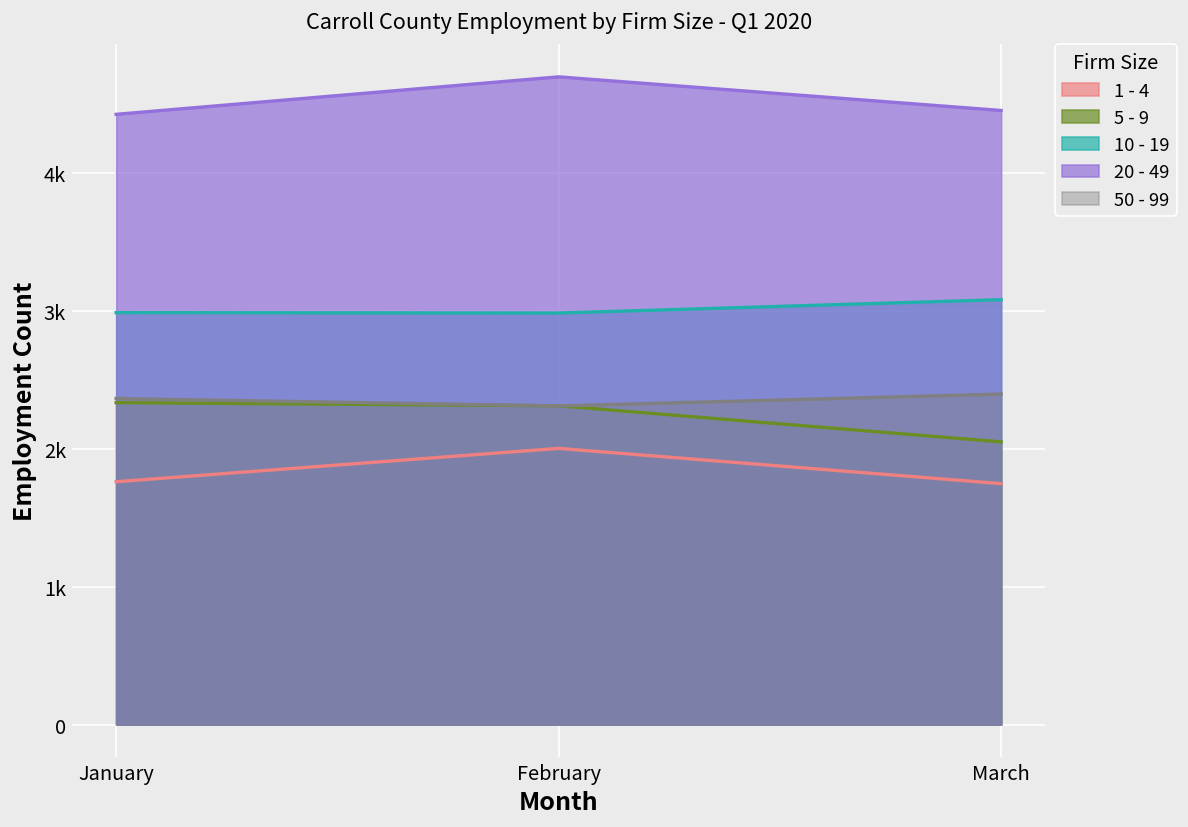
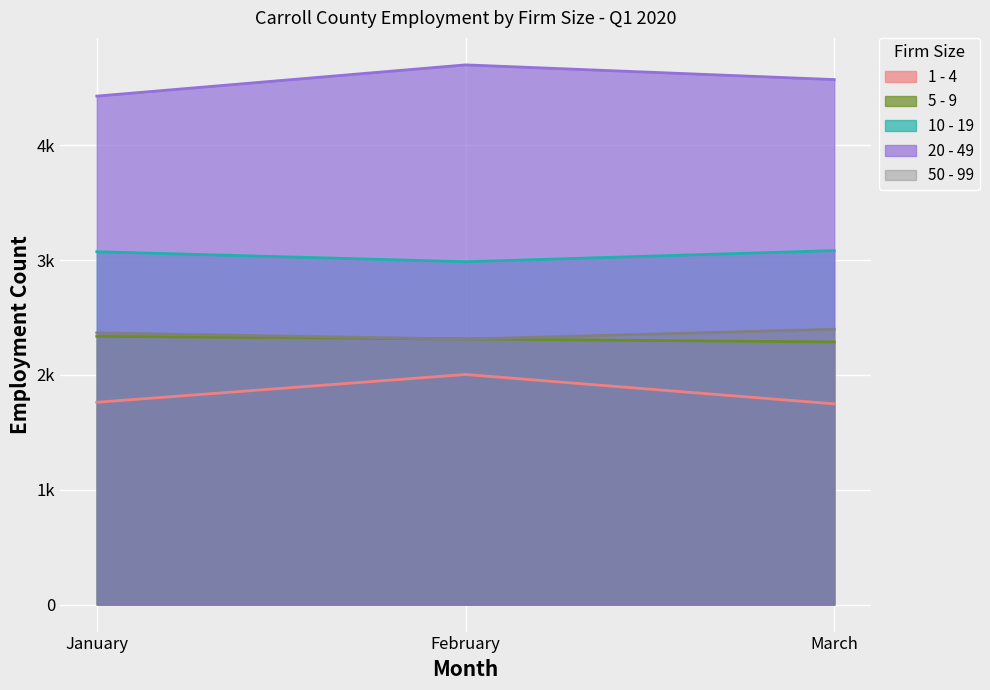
10 - 19, January: 2990 -> 3070
5 - 9, March: 2050 -> 2290
20 - 49, March: 4460 -> 4570
